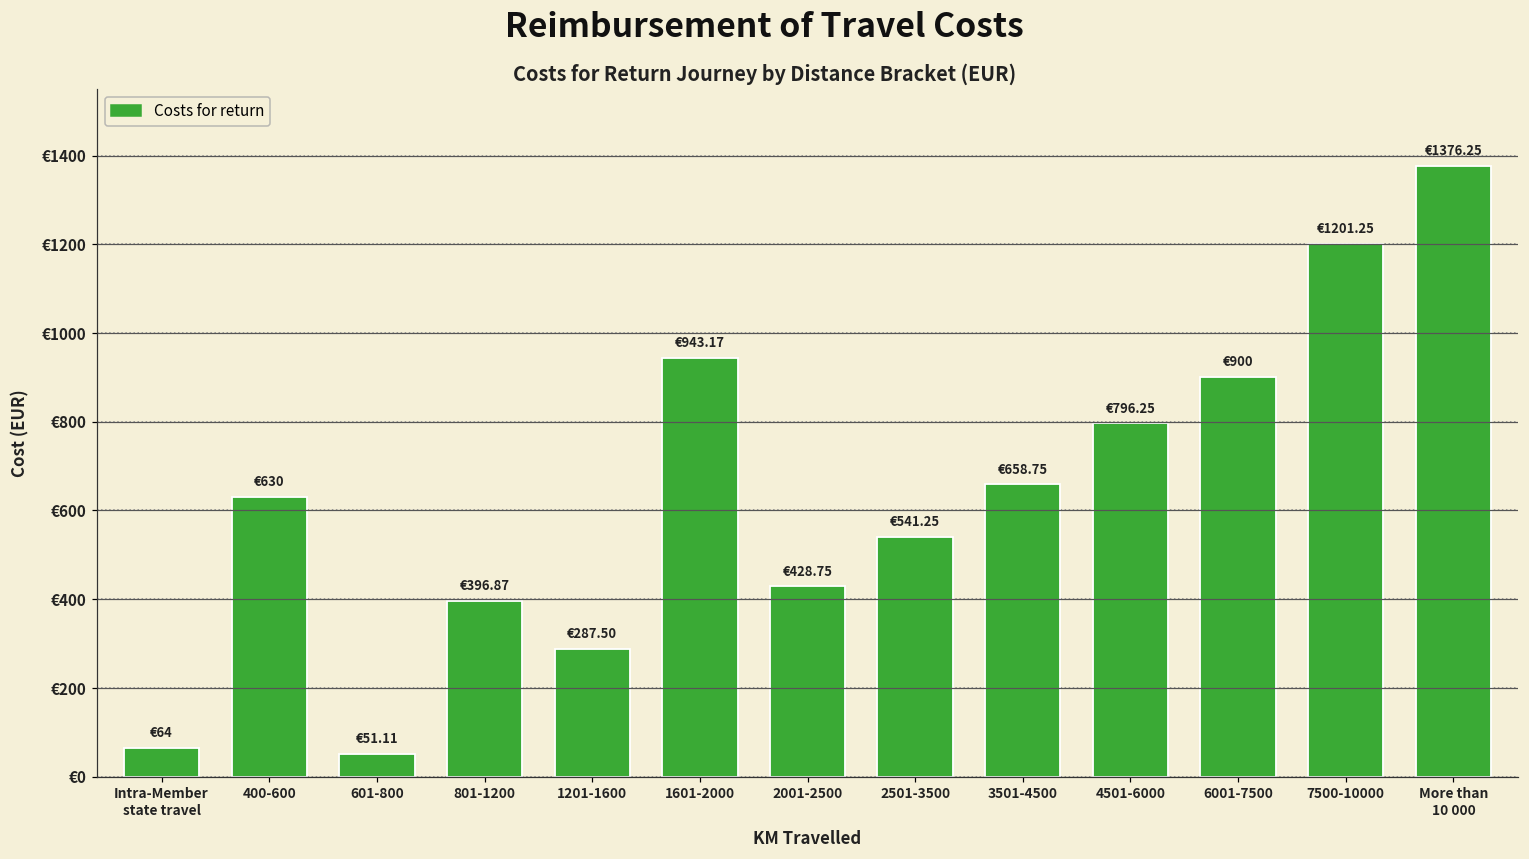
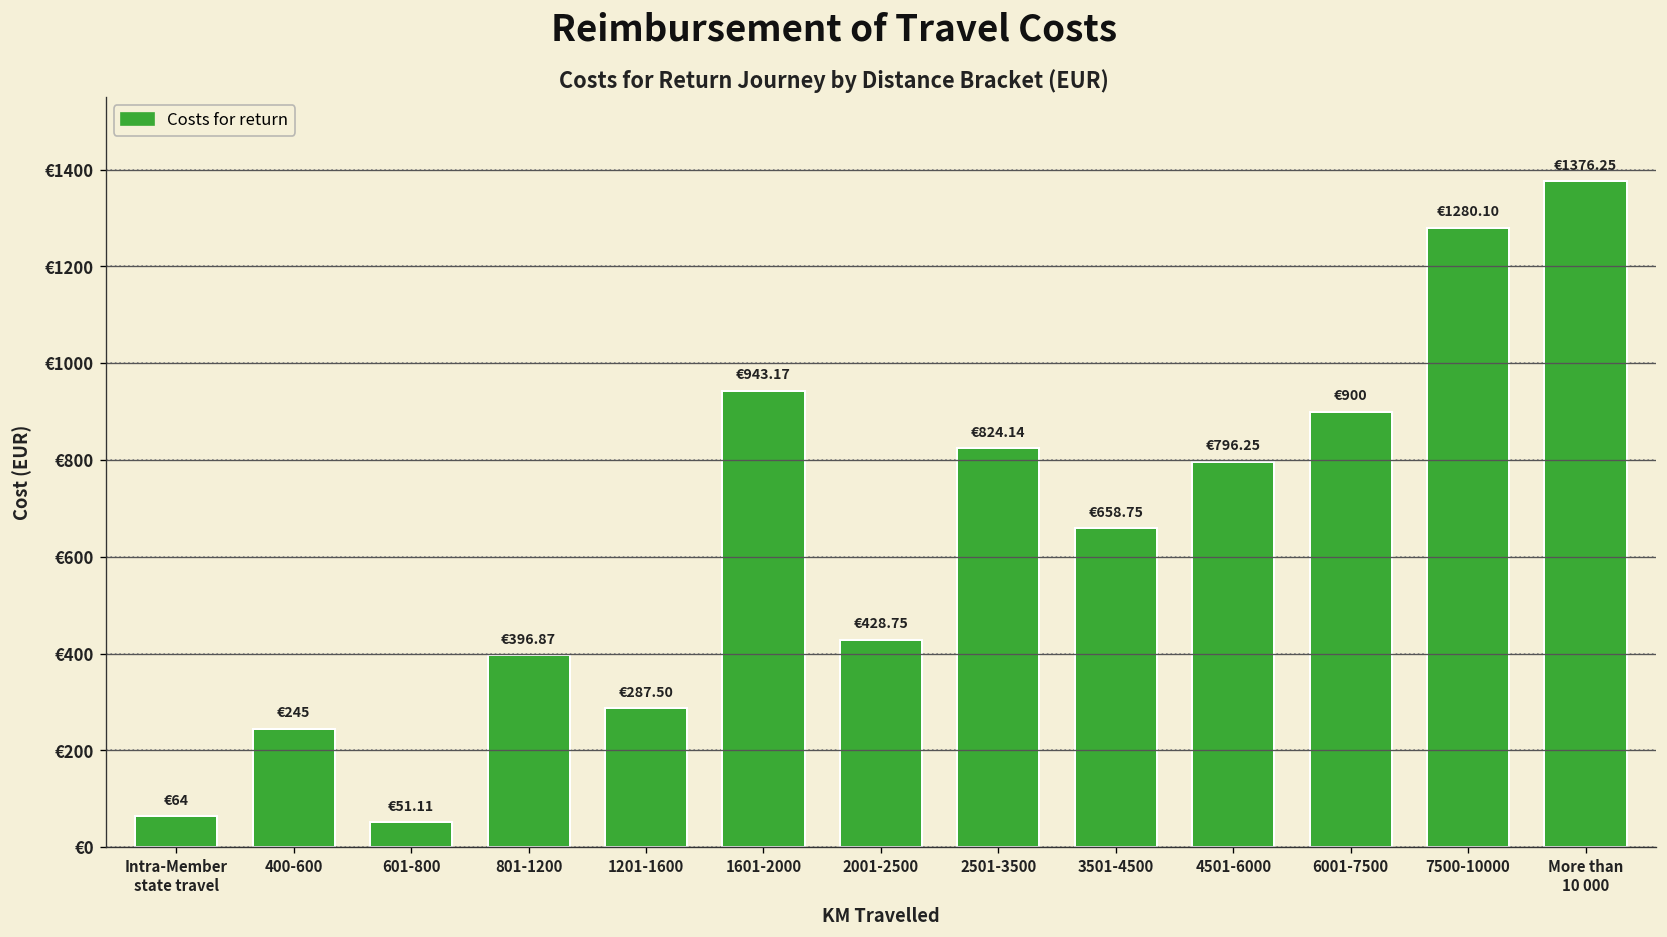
400-600: €630 -> €245
2501-3500: €541.25 -> €824.14
7500-10000: €1201.25 -> €1280.10
